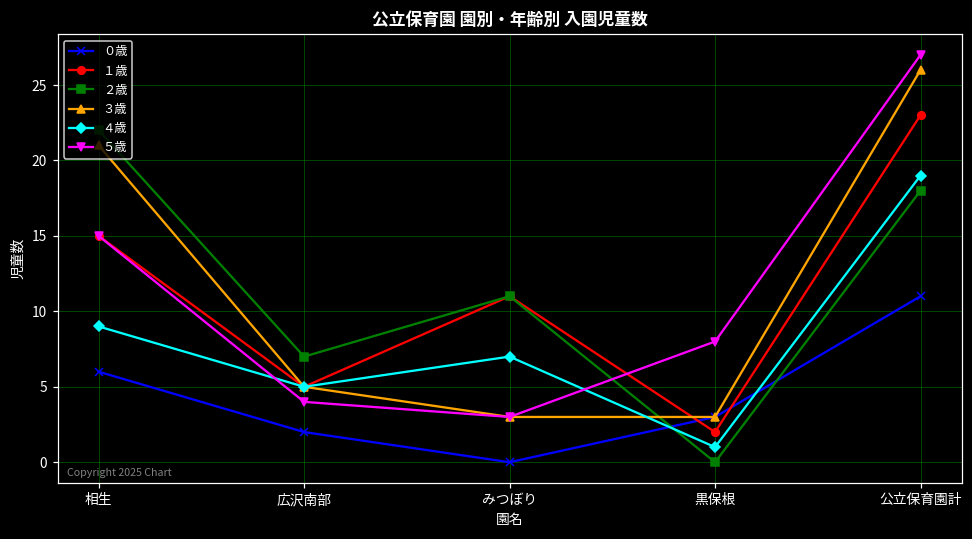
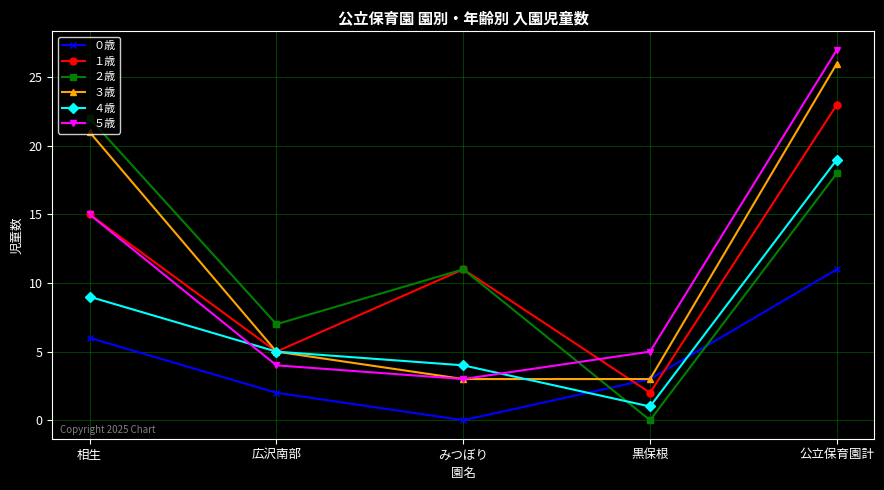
４歳, みつぼり: 7 -> 4
５歳, 黒保根: 8 -> 5
